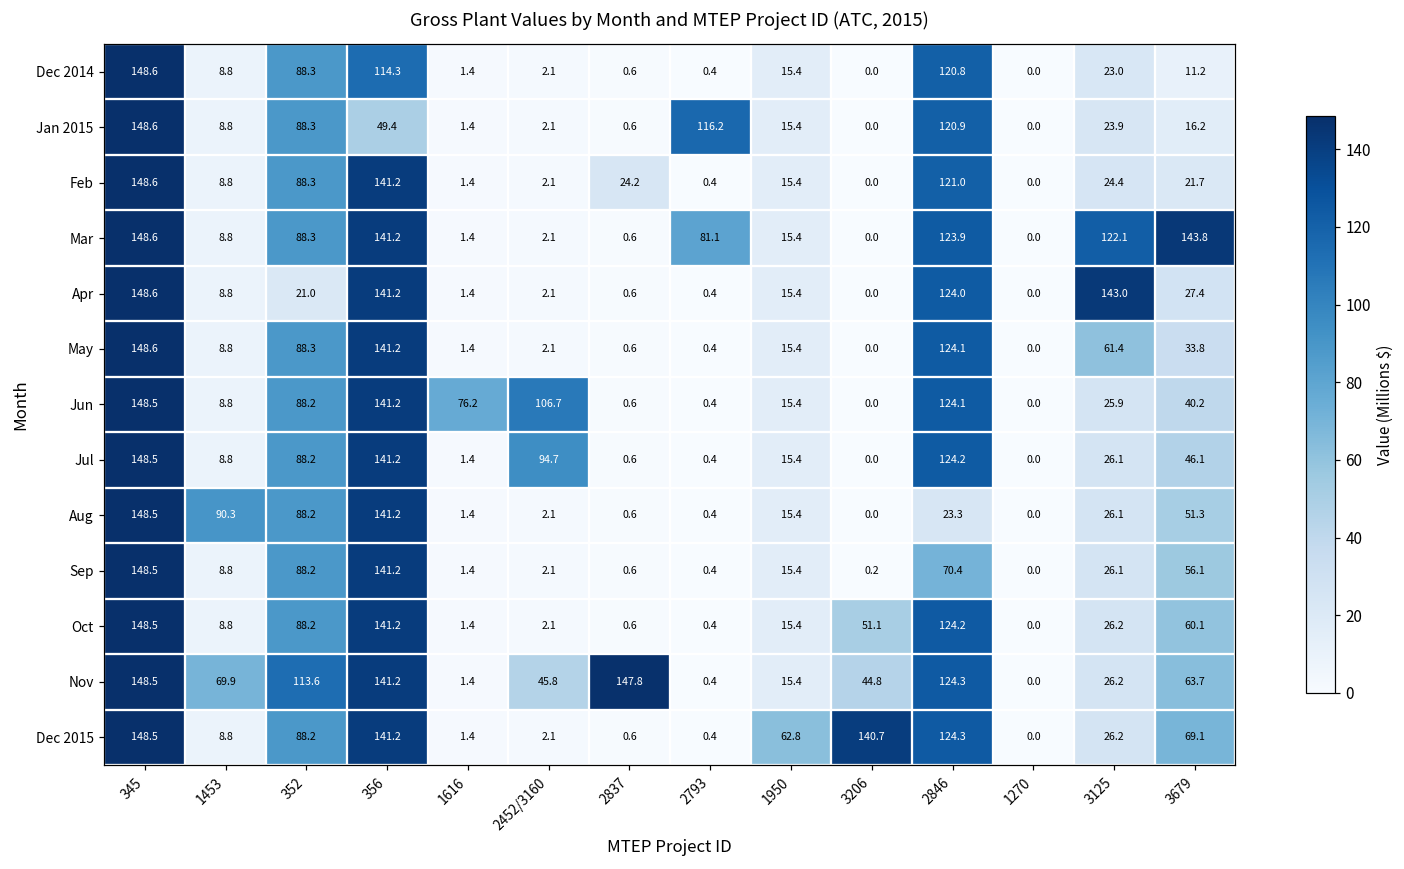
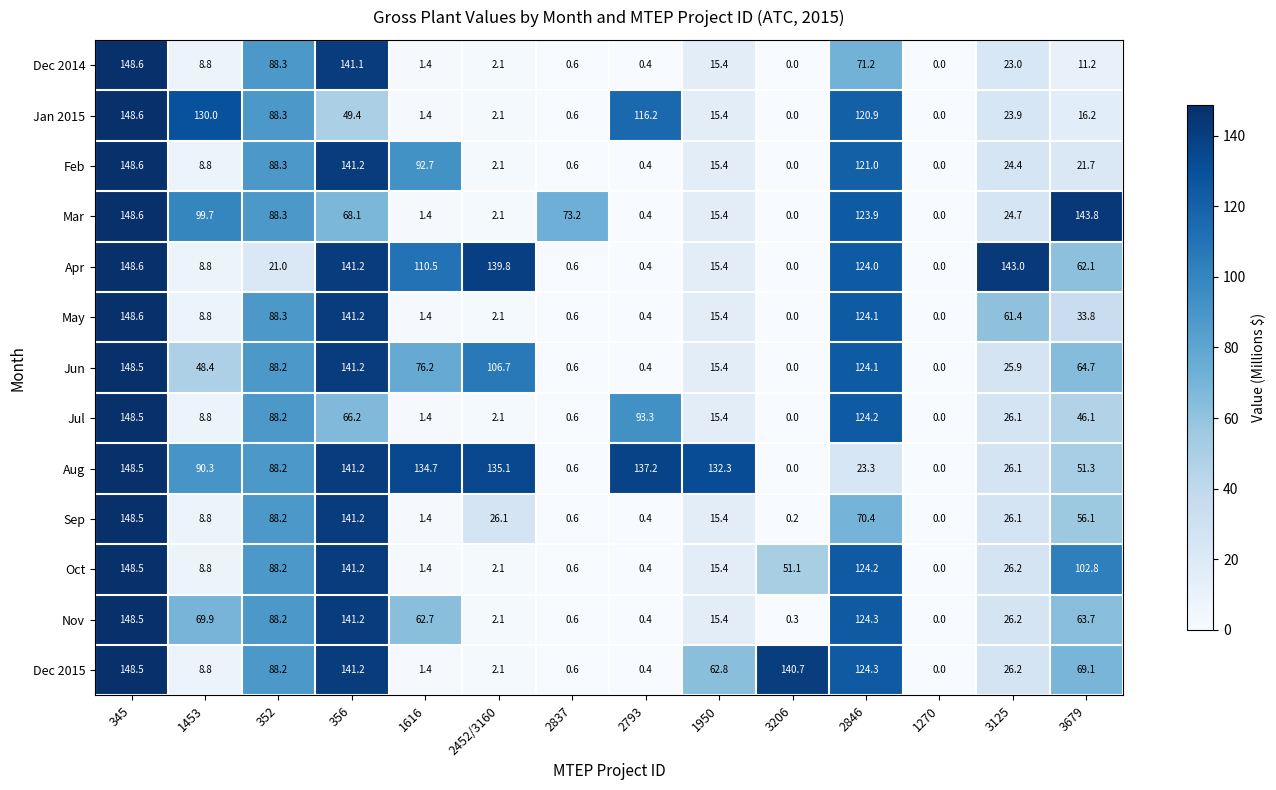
Dec 2014, 356: 114.3 -> 141.1
Dec 2014, 2846: 120.8 -> 71.2
Jan 2015, 1453: 8.8 -> 130.0
Feb, 1616: 1.4 -> 92.7
Feb, 2837: 24.2 -> 0.6
Mar, 1453: 8.8 -> 99.7
Mar, 356: 141.2 -> 68.1
Mar, 2837: 0.6 -> 73.2
Mar, 2793: 81.1 -> 0.4
Mar, 3125: 122.1 -> 24.7
Apr, 1616: 1.4 -> 110.5
Apr, 2452/3160: 2.1 -> 139.8
Apr, 3679: 27.4 -> 62.1
Jun, 1453: 8.8 -> 48.4
Jun, 3679: 40.2 -> 64.7
Jul, 356: 141.2 -> 66.2
Jul, 2452/3160: 94.7 -> 2.1
Jul, 2793: 0.4 -> 93.3
Aug, 1616: 1.4 -> 134.7
Aug, 2452/3160: 2.1 -> 135.1
Aug, 2793: 0.4 -> 137.2
Aug, 1950: 15.4 -> 132.3
Sep, 2452/3160: 2.1 -> 26.1
Oct, 3679: 60.1 -> 102.8
Nov, 352: 113.6 -> 88.2
Nov, 1616: 1.4 -> 62.7
Nov, 2452/3160: 45.8 -> 2.1
Nov, 2837: 147.8 -> 0.6
Nov, 3206: 44.8 -> 0.3
